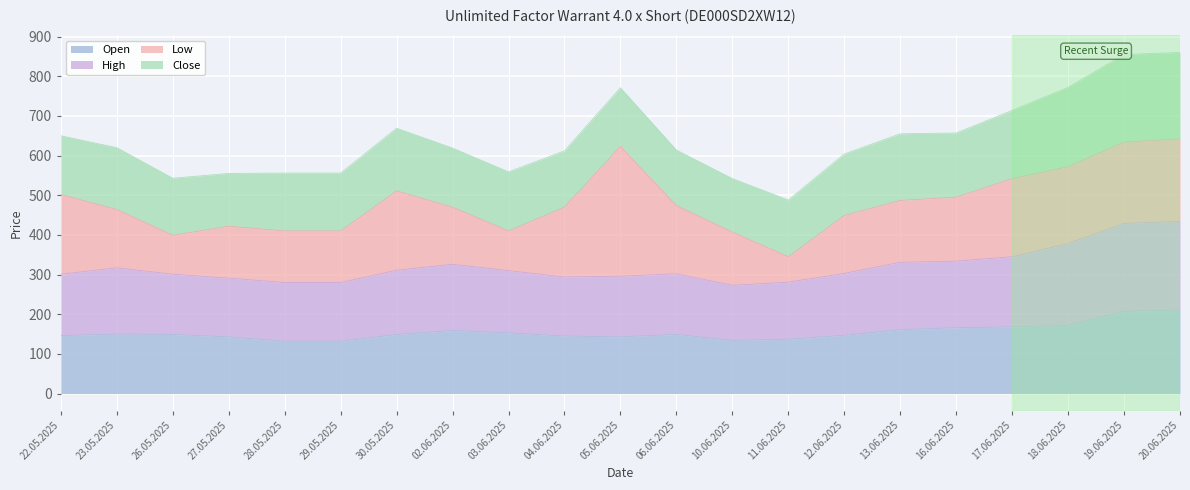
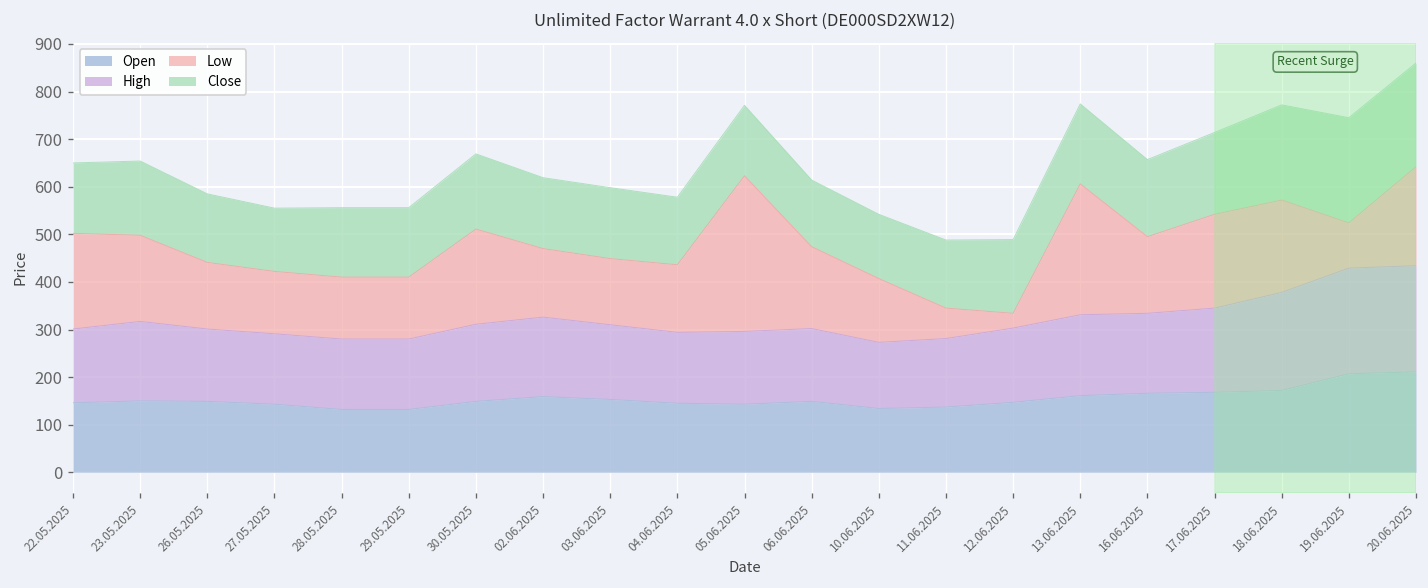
Low, 23.05.2025: 150 -> 180
Low, 26.05.2025: 100 -> 140
Low, 03.06.2025: 100 -> 140
Low, 04.06.2025: 180 -> 140
Low, 12.06.2025: 150 -> 30
Low, 13.06.2025: 160 -> 280
Low, 19.06.2025: 210 -> 100
